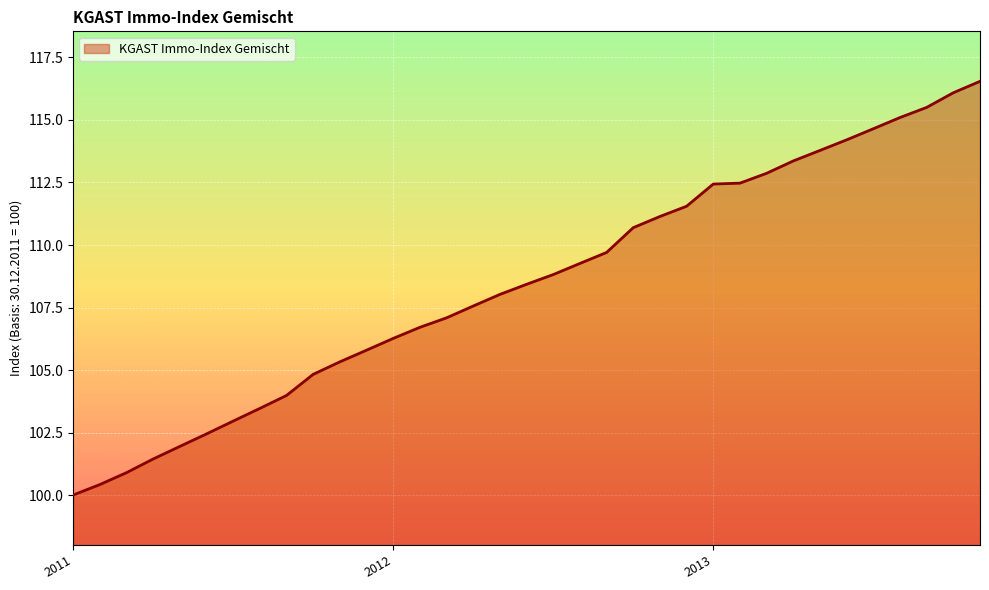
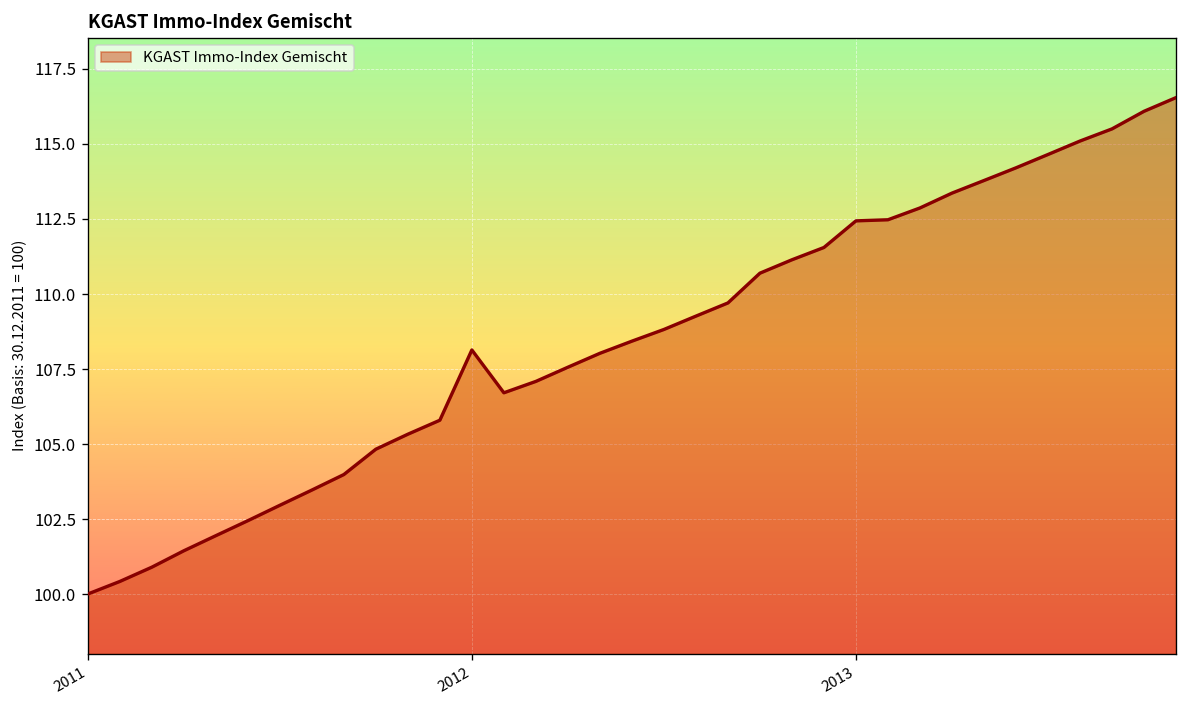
2012: 106.3 -> 108.1
